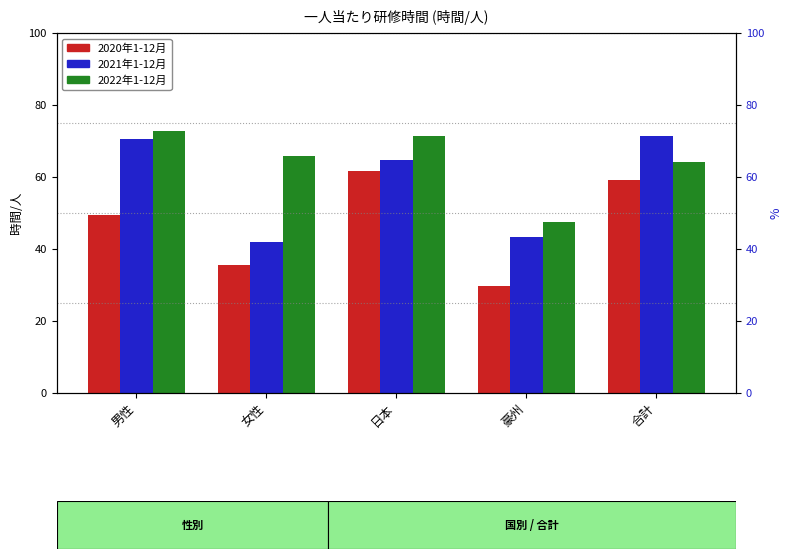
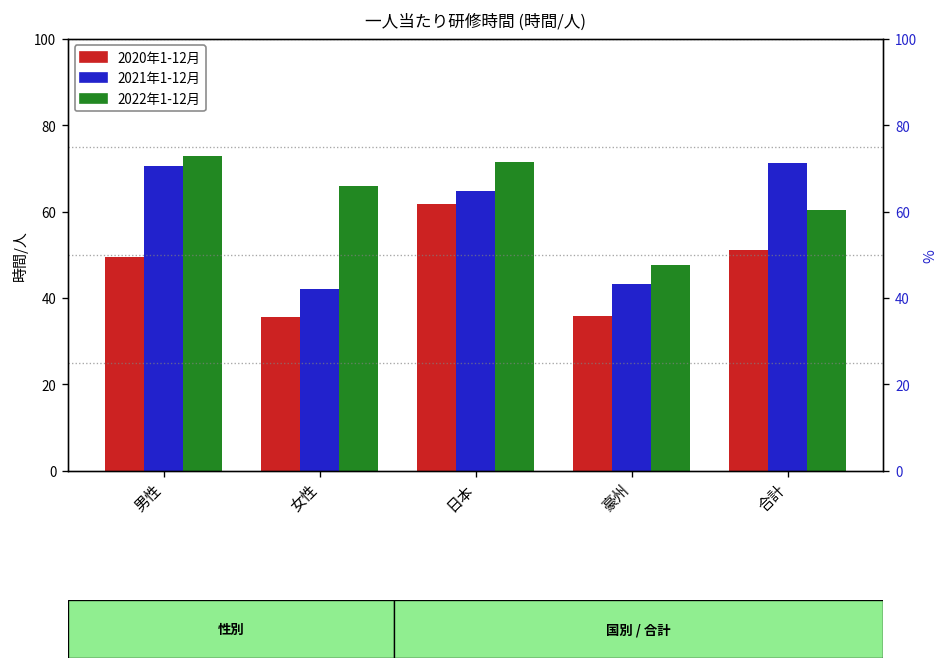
2020年1-12月, 豪州: 30 -> 36
2020年1-12月, 合計: 59 -> 51
2022年1-12月, 合計: 64 -> 60
